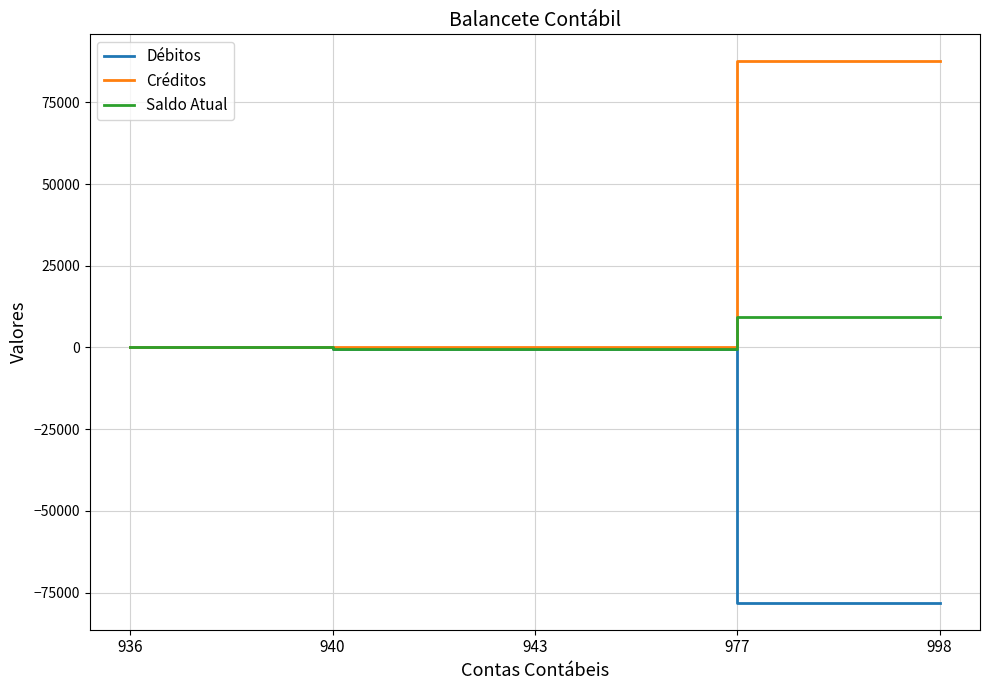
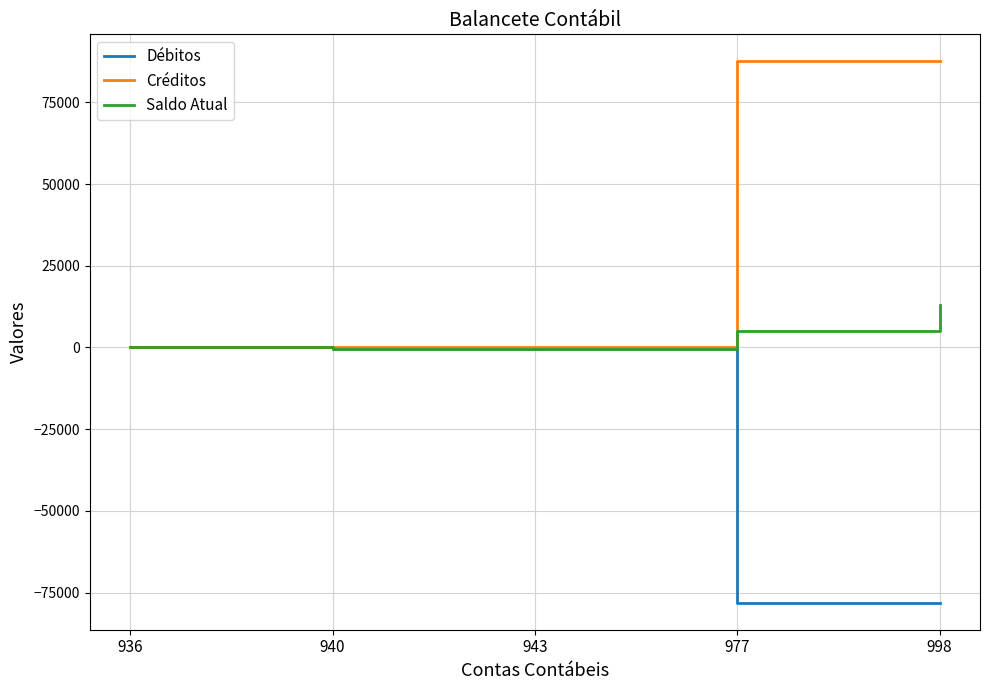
Saldo Atual, 977: 9000 -> 5000
Saldo Atual, 998: 9000 -> 13000
